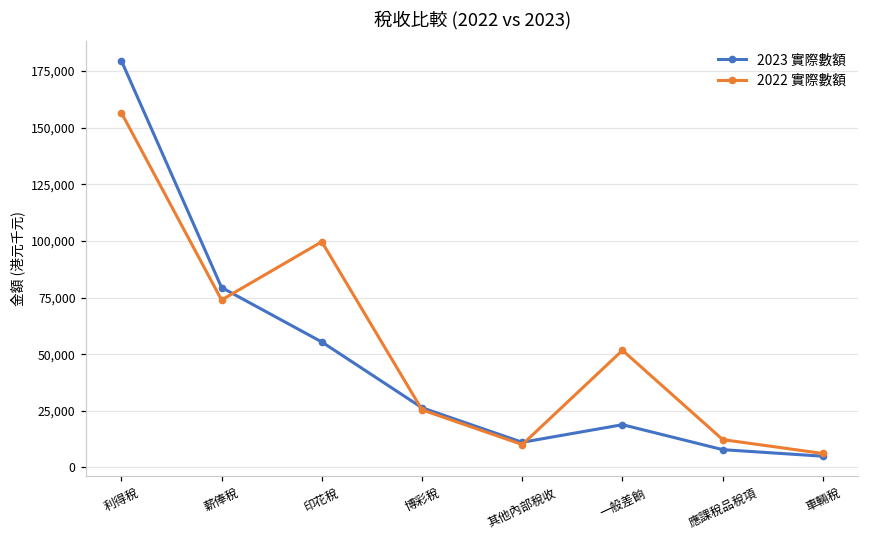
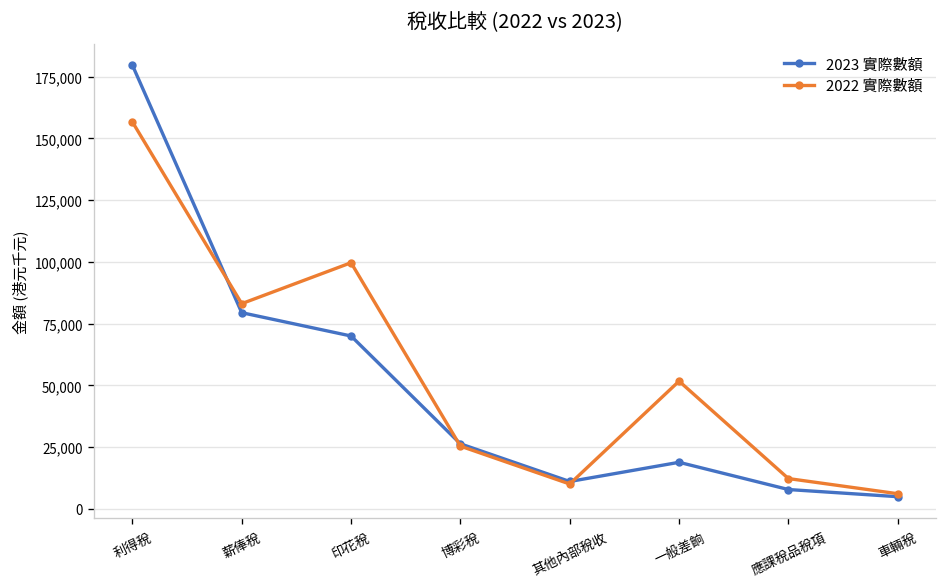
2022 實際數額, 薪俸稅: 74,000 -> 83,000
2023 實際數額, 印花稅: 55,000 -> 70,000
